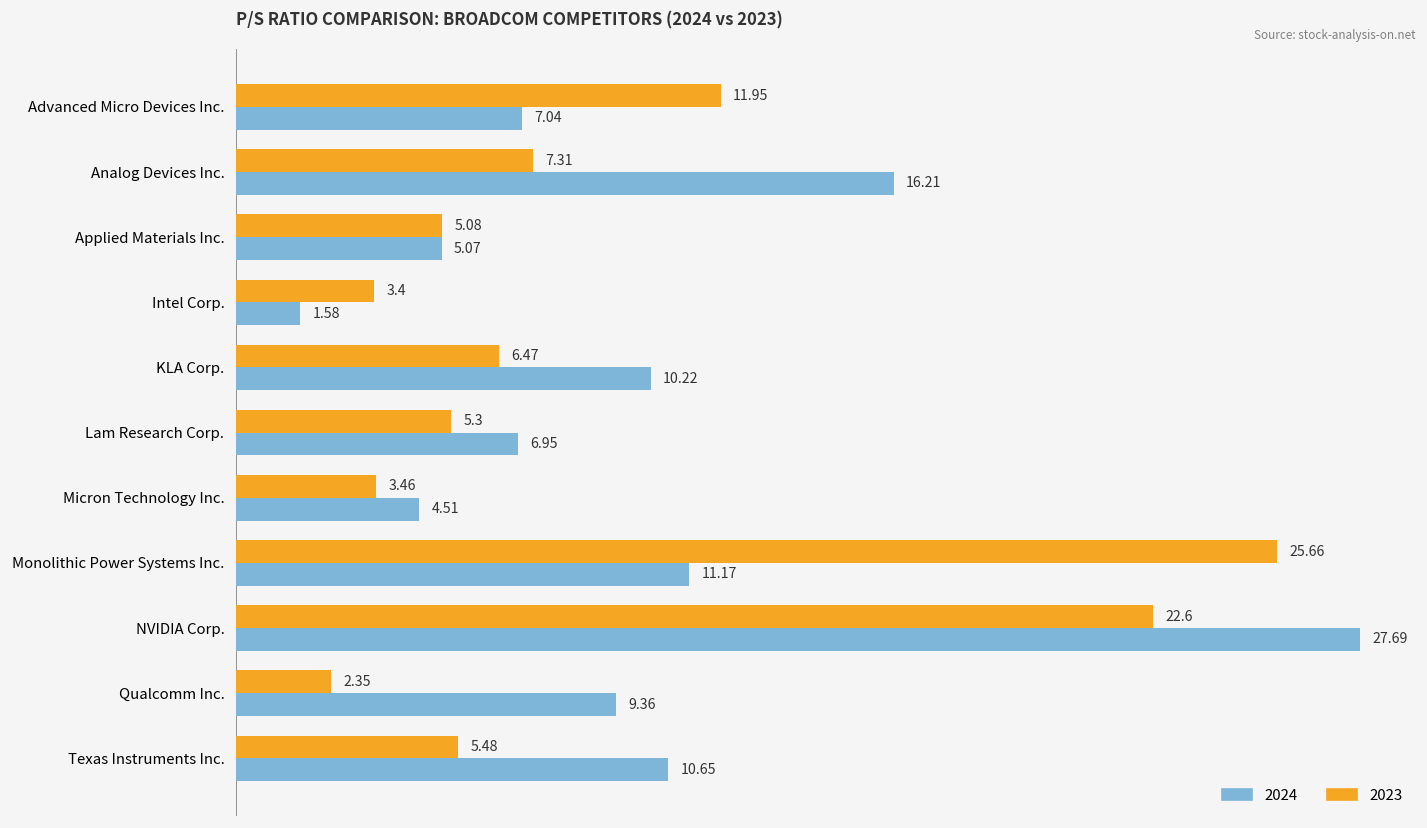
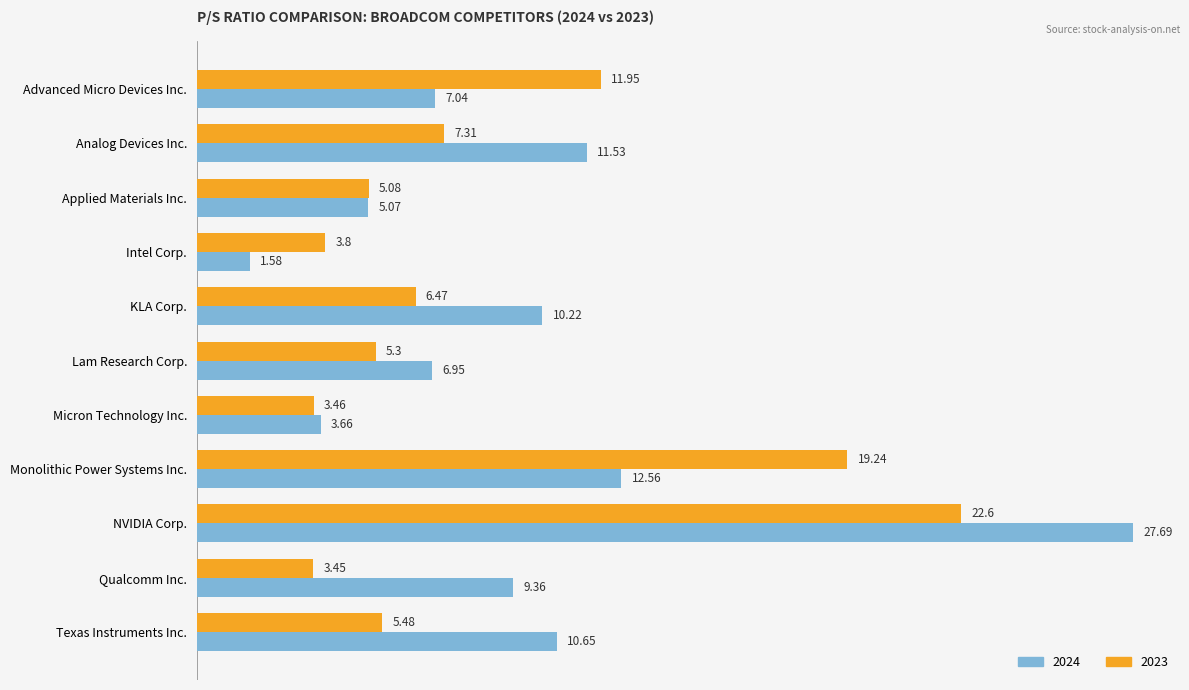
2024, Analog Devices Inc.: 16.21 -> 11.53
2023, Intel Corp.: 3.4 -> 3.8
2024, Micron Technology Inc.: 4.51 -> 3.66
2023, Monolithic Power Systems Inc.: 25.66 -> 19.24
2024, Monolithic Power Systems Inc.: 11.17 -> 12.56
2023, Qualcomm Inc.: 2.35 -> 3.45
